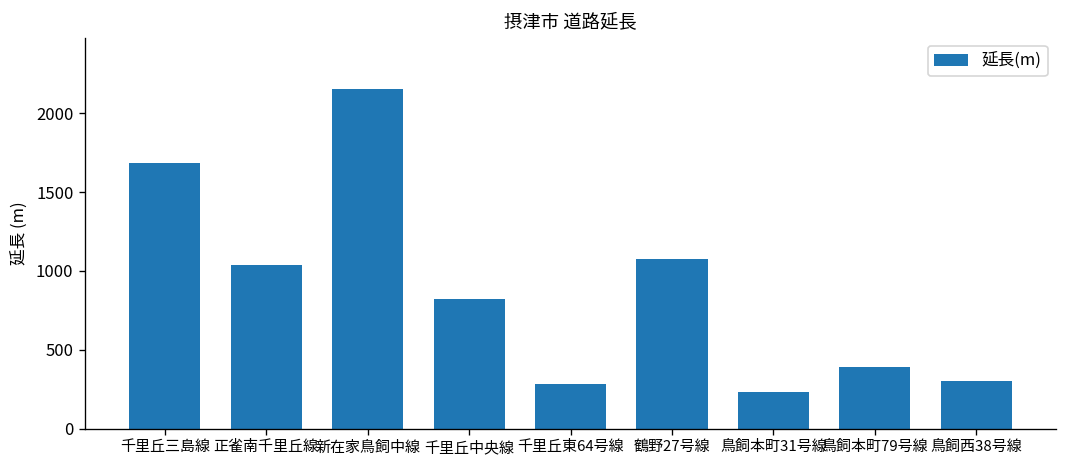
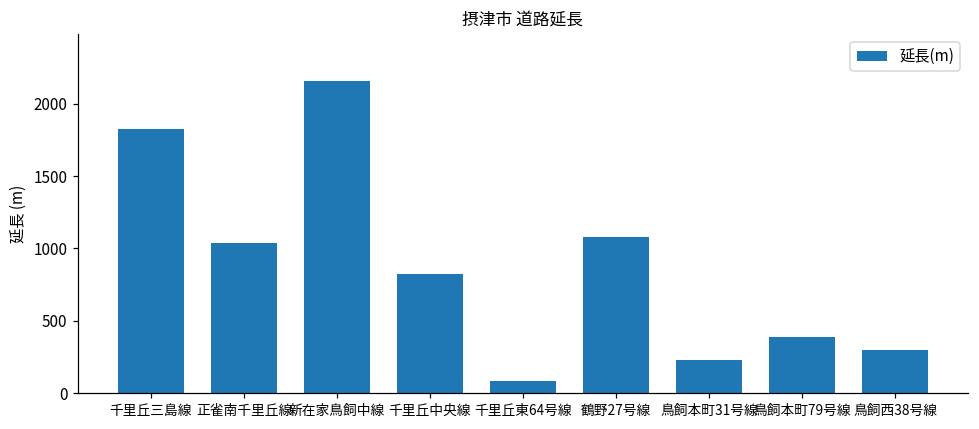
千里丘三島線: 1690 -> 1820
千里丘東64号線: 280 -> 80
